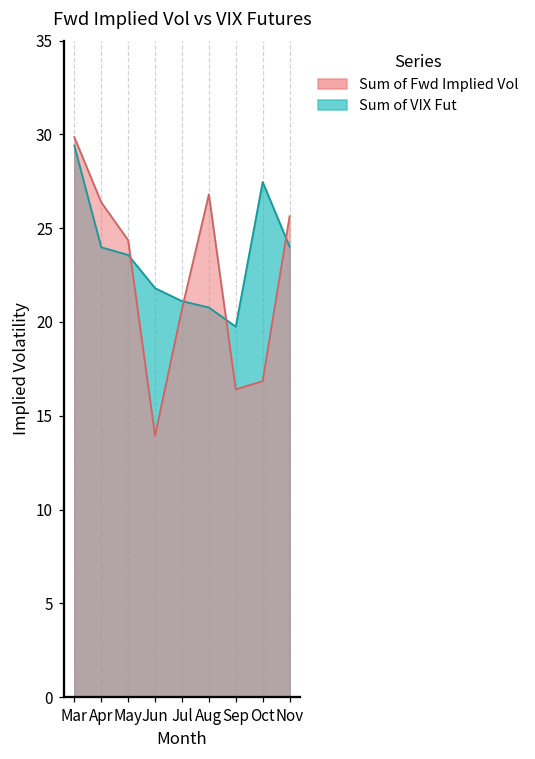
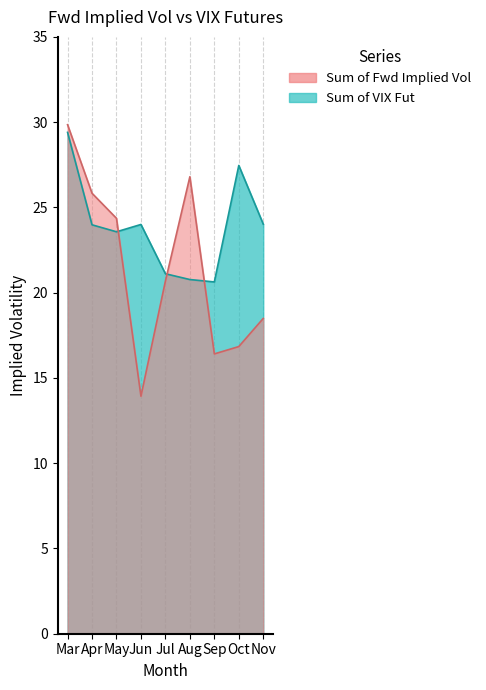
Sum of Fwd Implied Vol, Apr: 26.4 -> 25.8
Sum of VIX Fut, Jun: 21.8 -> 24.0
Sum of VIX Fut, Sep: 19.8 -> 20.6
Sum of Fwd Implied Vol, Nov: 25.6 -> 18.5
